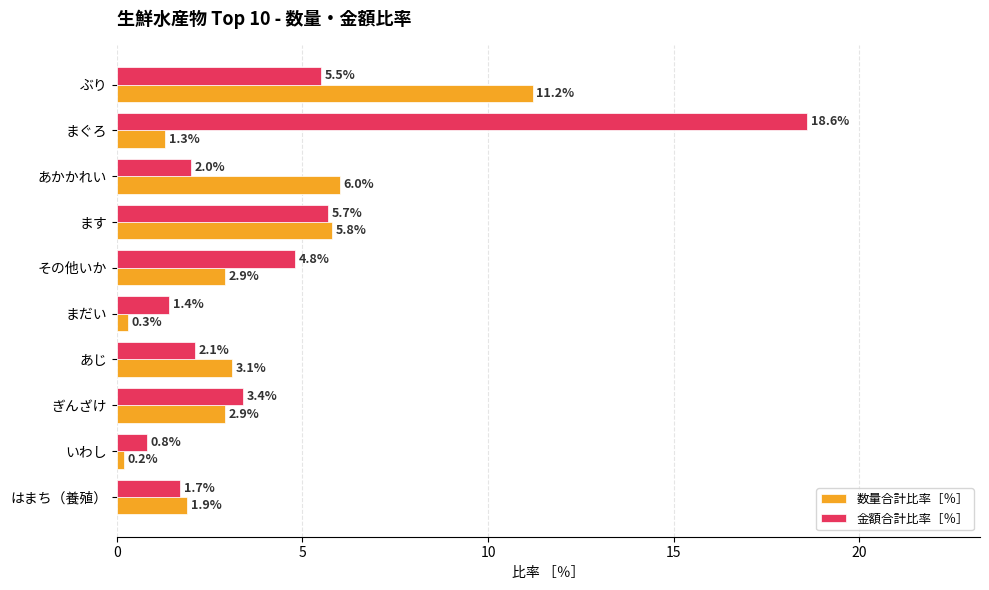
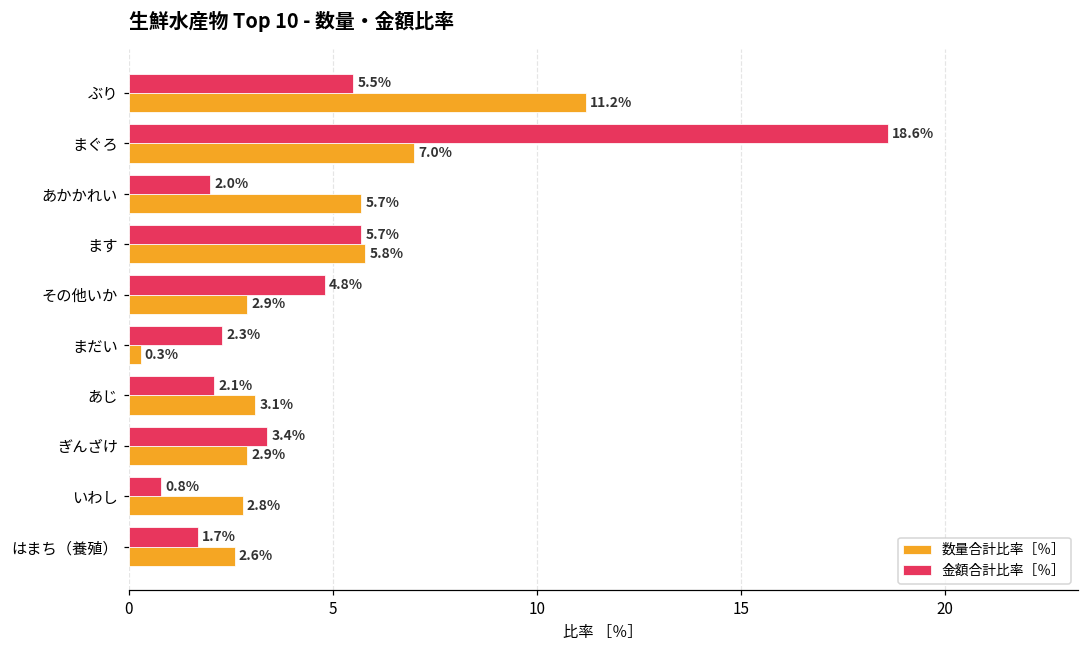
数量合計比率［％］, まぐろ: 1.3% -> 7.0%
数量合計比率［％］, あかかれい: 6.0% -> 5.7%
金額合計比率［％］, まだい: 1.4% -> 2.3%
数量合計比率［％］, いわし: 0.2% -> 2.8%
数量合計比率［％］, はまち（養殖）: 1.9% -> 2.6%
